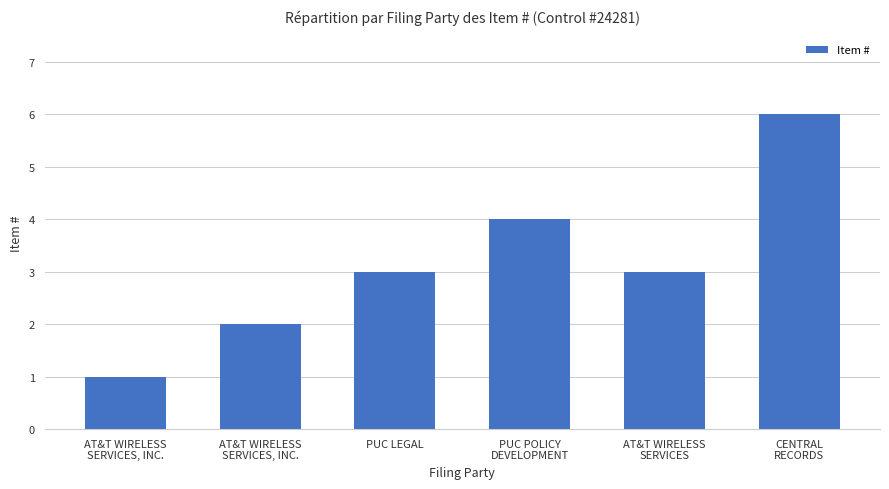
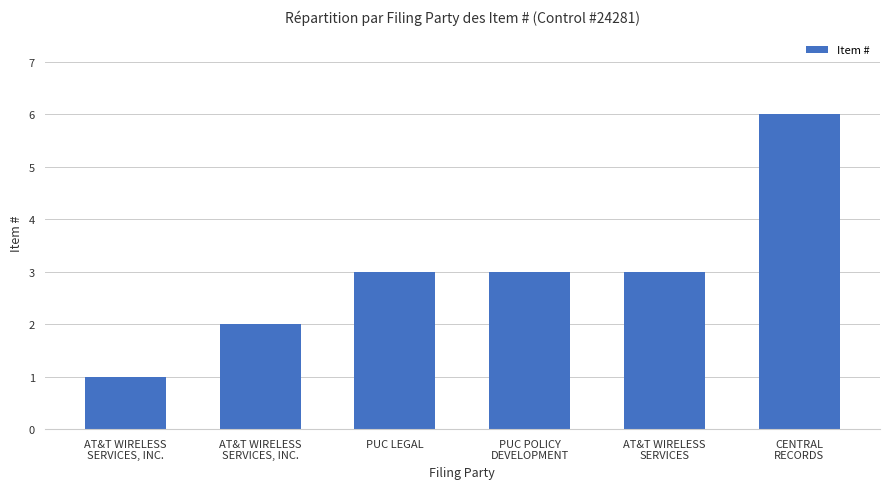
PUC POLICY DEVELOPMENT: 4 -> 3
